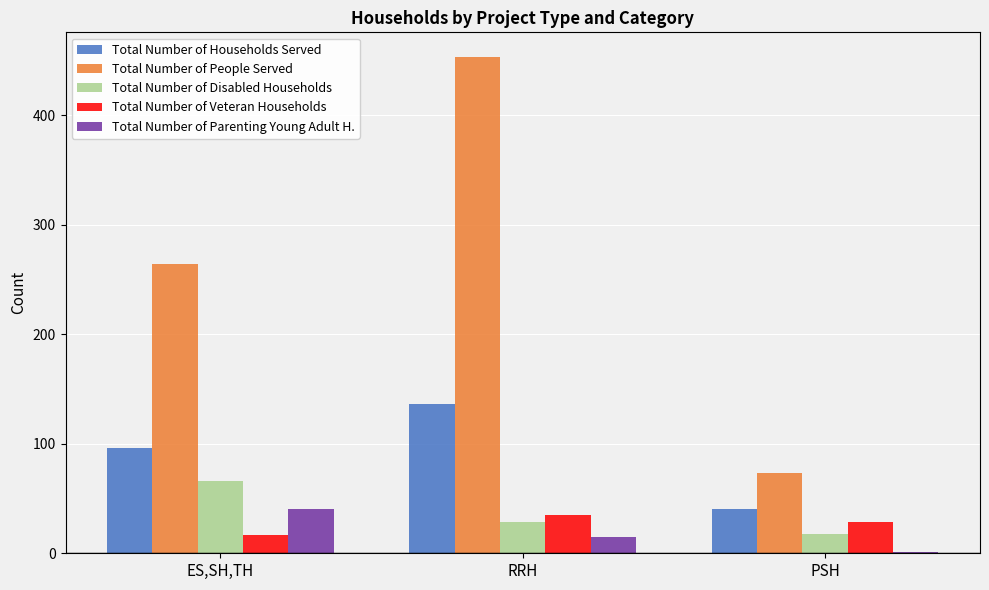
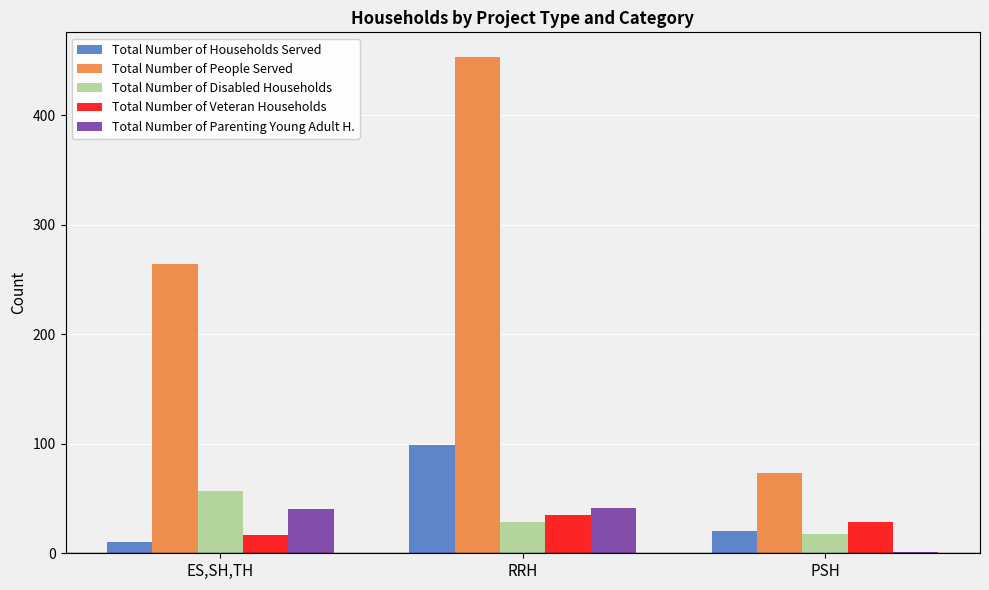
Total Number of Households Served, ES,SH,TH: 96 -> 10
Total Number of Disabled Households, ES,SH,TH: 66 -> 57
Total Number of Households Served, RRH: 136 -> 99
Total Number of Parenting Young Adult H., RRH: 15 -> 41
Total Number of Households Served, PSH: 40 -> 20
